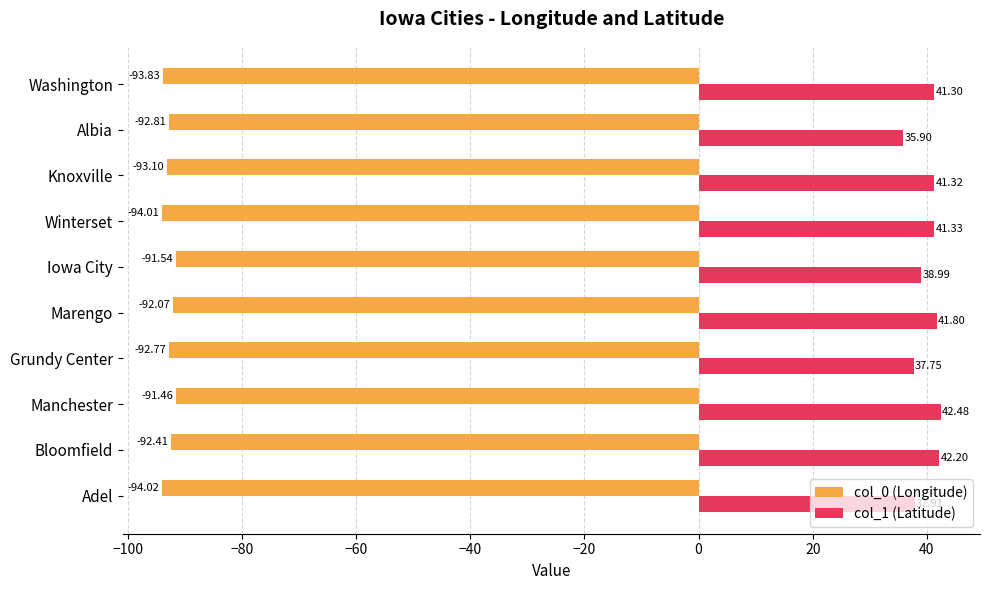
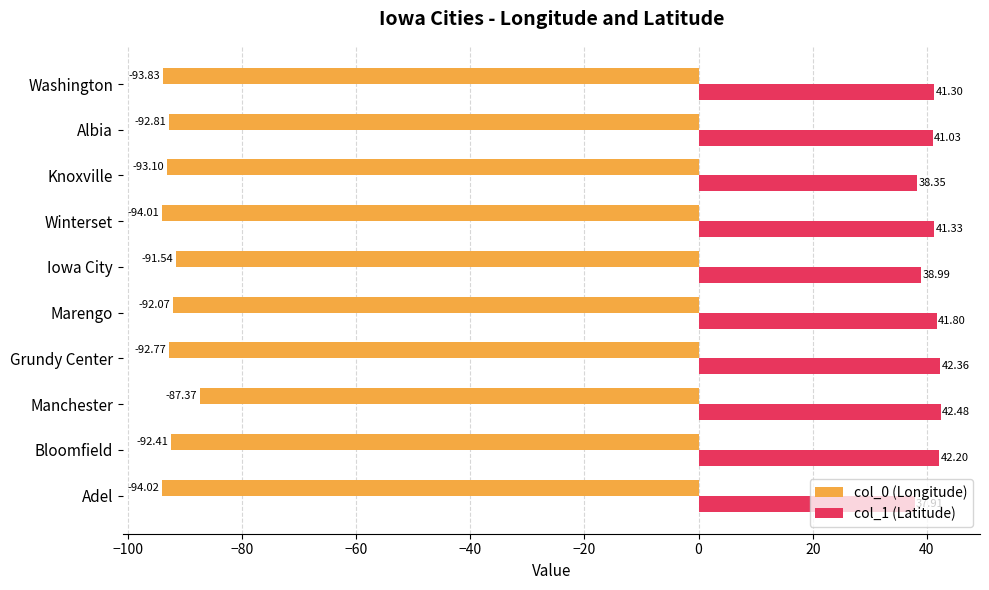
col_1 (Latitude), Albia: 35.90 -> 41.03
col_1 (Latitude), Knoxville: 41.32 -> 38.35
col_1 (Latitude), Grundy Center: 37.75 -> 42.36
col_0 (Longitude), Manchester: -91.46 -> -87.37
